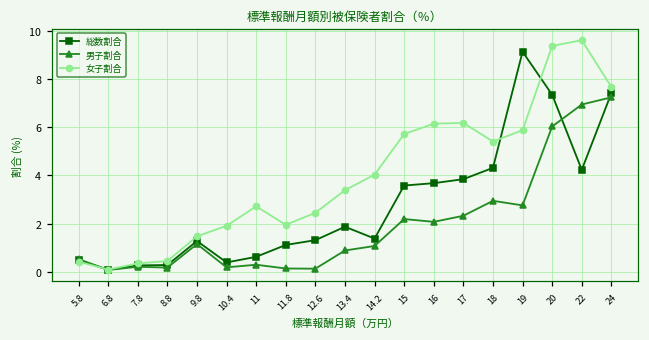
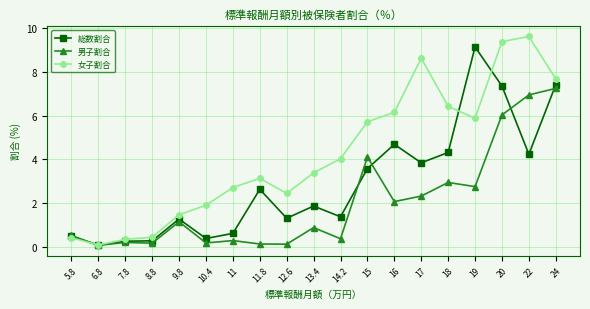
総数割合, 11.8: 1.1 -> 2.6
女子割合, 11.8: 2.0 -> 3.1
男子割合, 14.2: 1.1 -> 0.4
男子割合, 15: 2.2 -> 4.1
総数割合, 16: 3.7 -> 4.7
女子割合, 17: 6.2 -> 8.6
女子割合, 18: 5.4 -> 6.4
